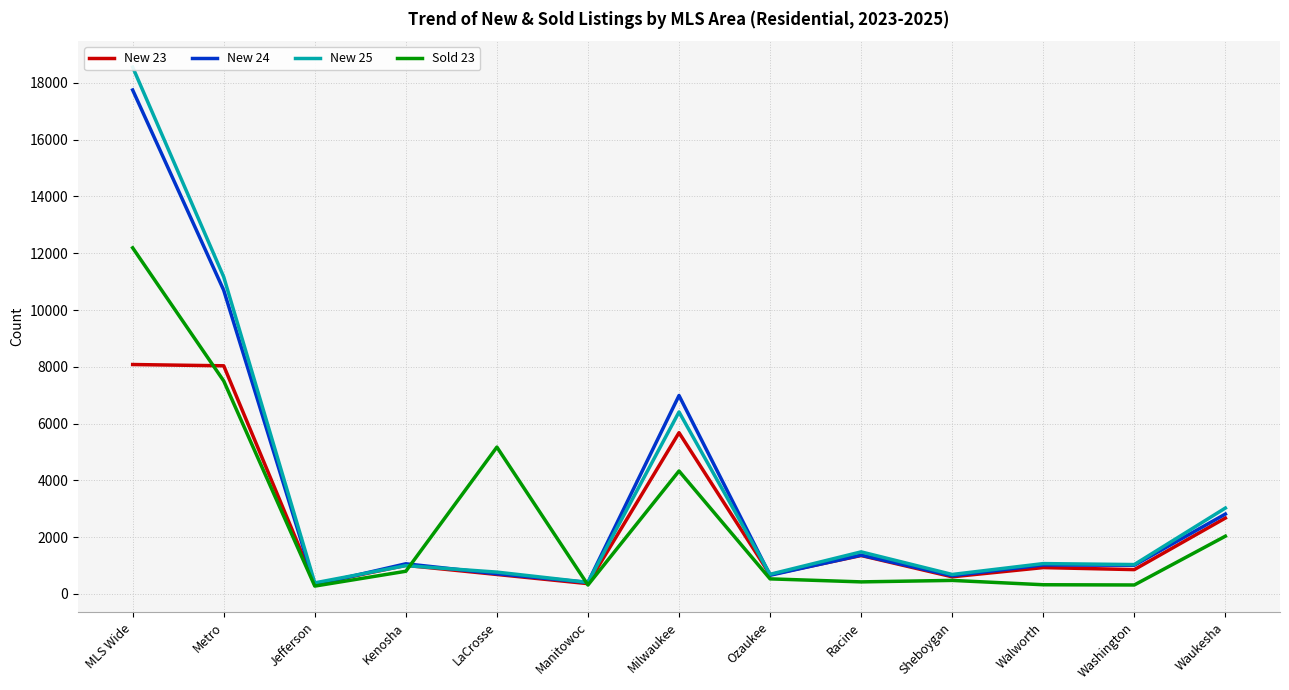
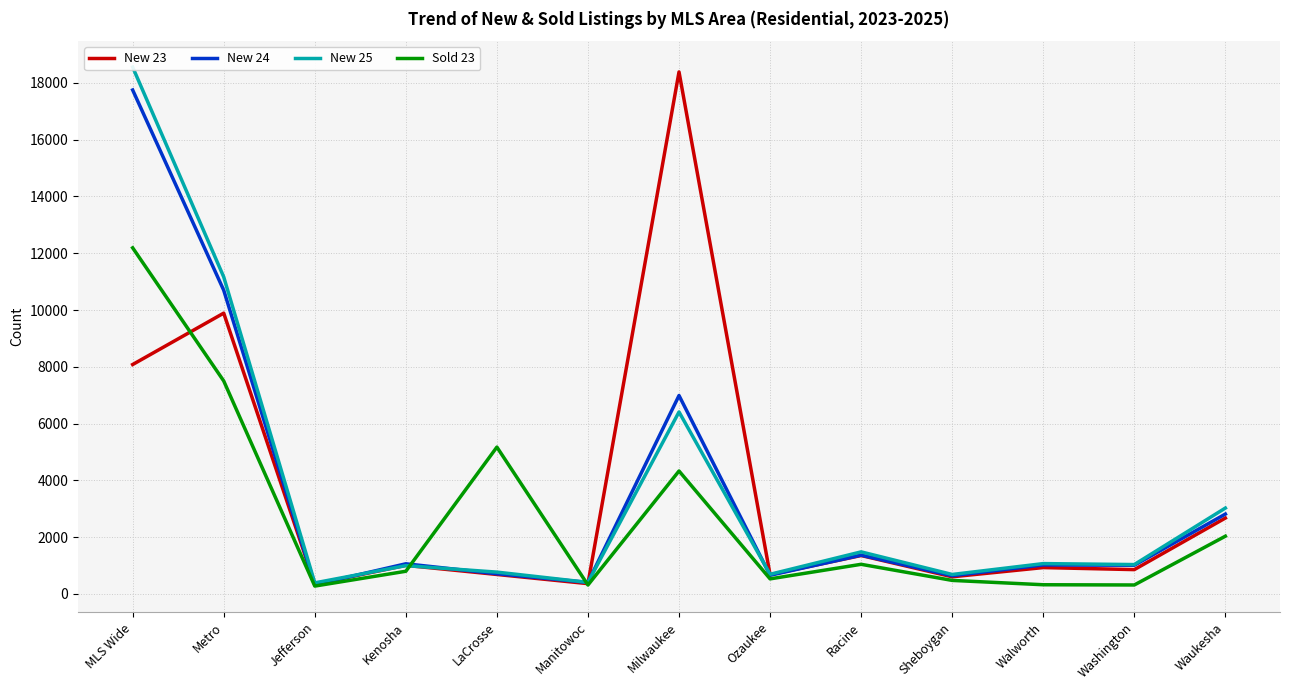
New 23, Metro: 8000 -> 9900
New 23, Milwaukee: 5700 -> 18400
Sold 23, Racine: 400 -> 1000
